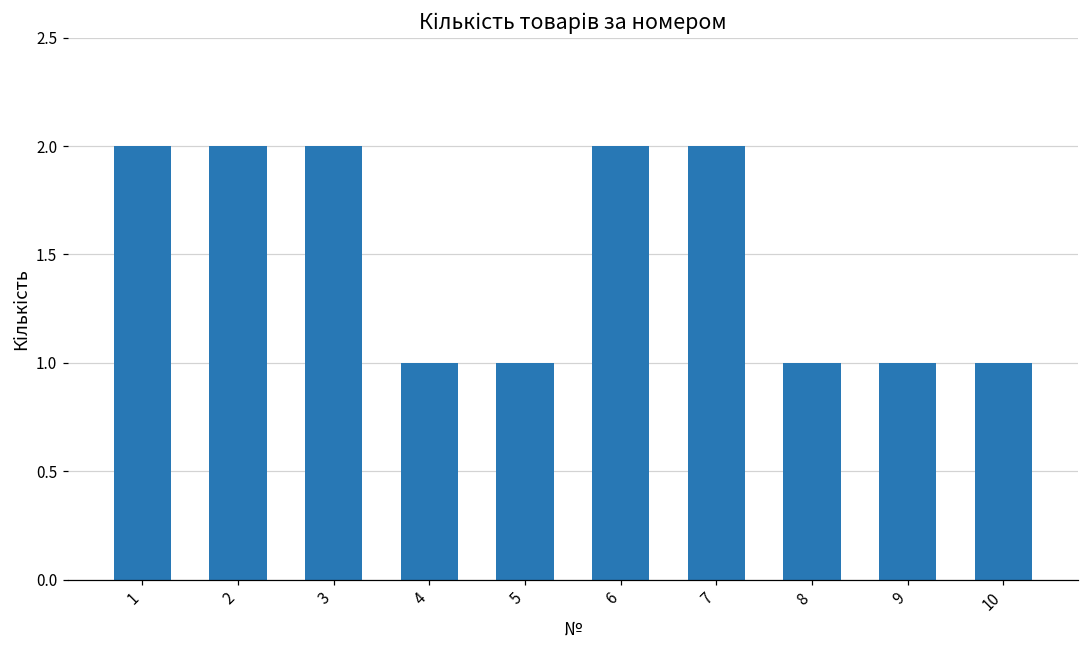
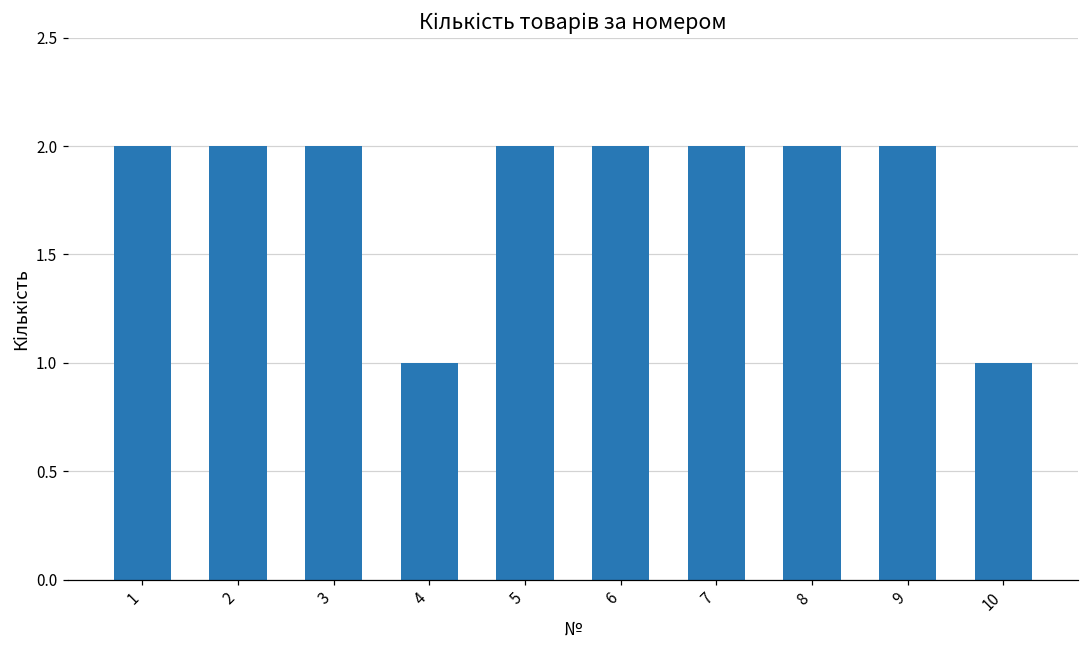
5: 1 -> 2
8: 1 -> 2
9: 1 -> 2
